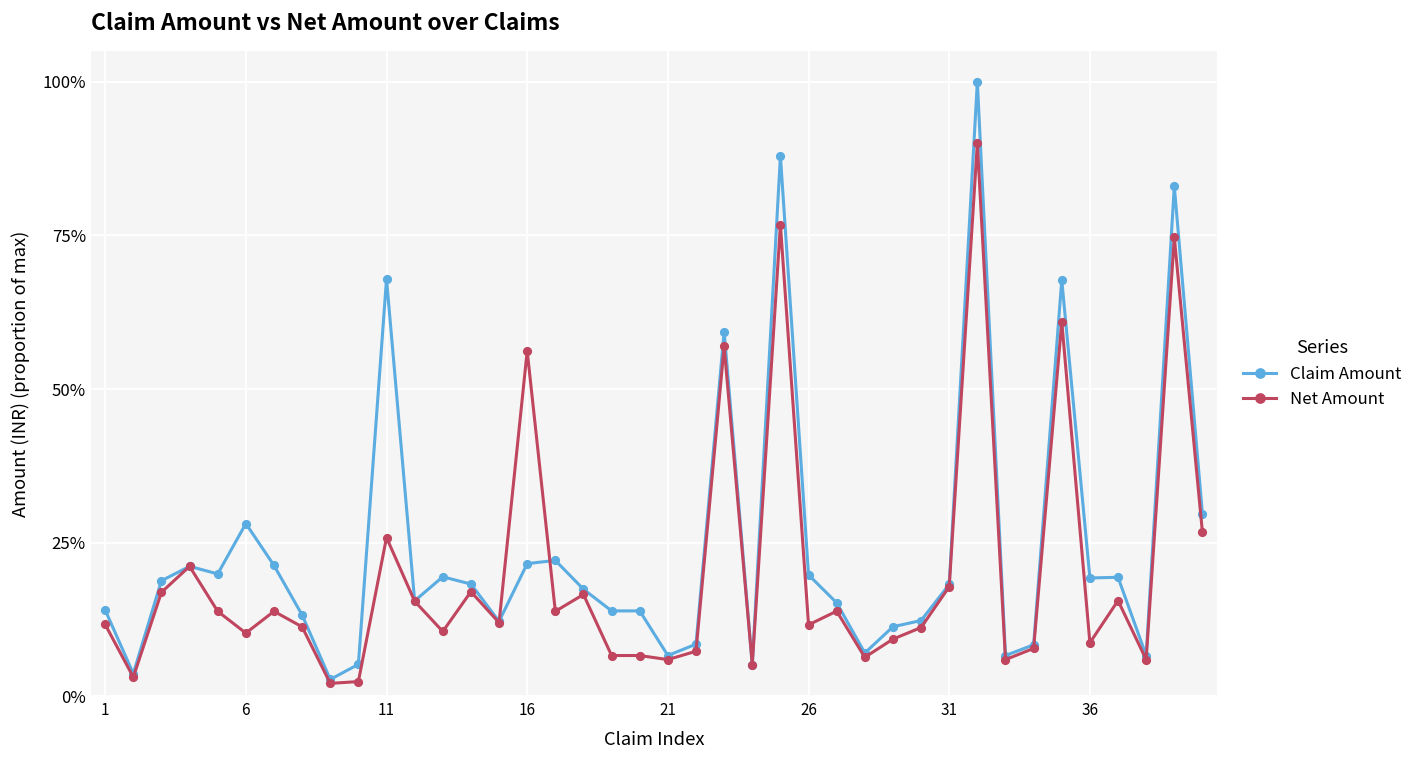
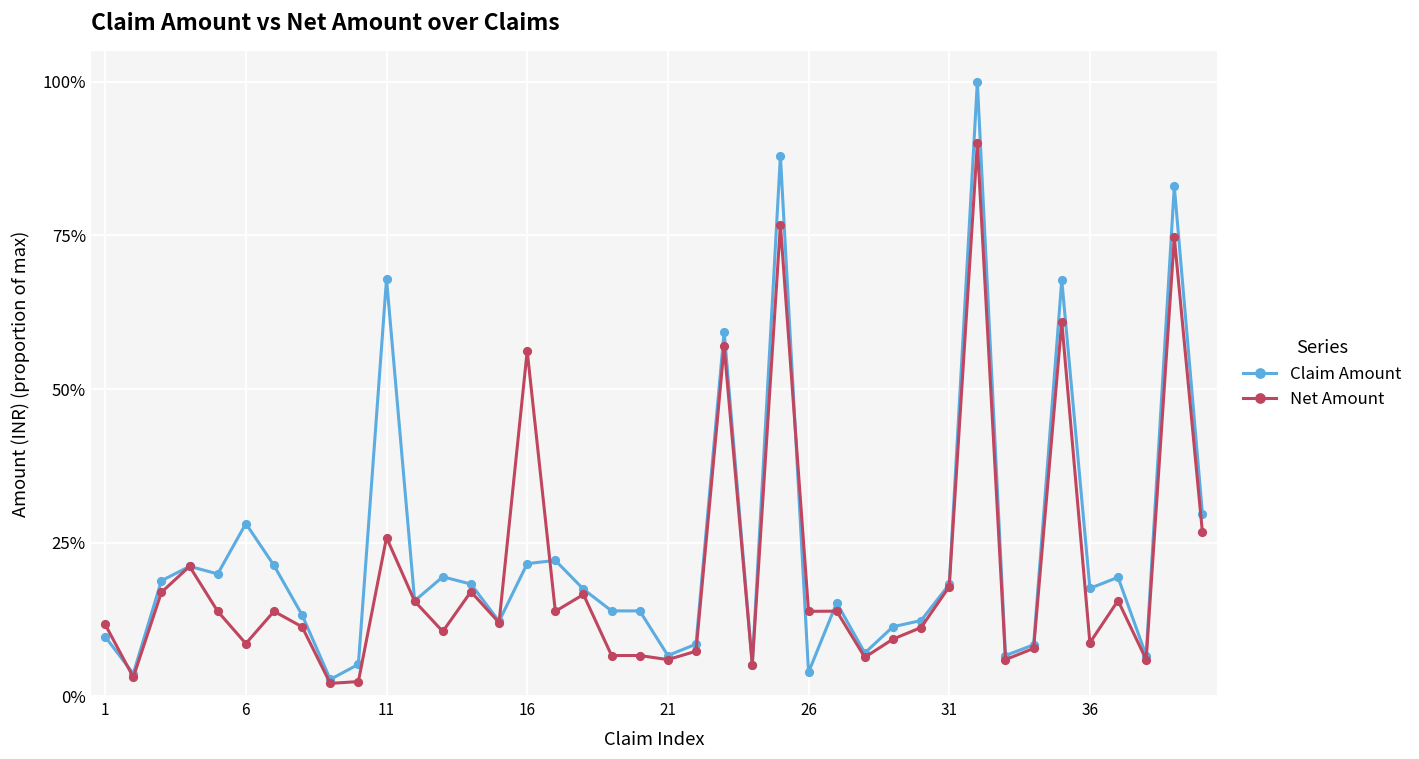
Claim Amount, 1: 14% -> 10%
Net Amount, 6: 10% -> 9%
Claim Amount, 26: 20% -> 4%
Net Amount, 26: 12% -> 14%
Claim Amount, 36: 19% -> 18%
